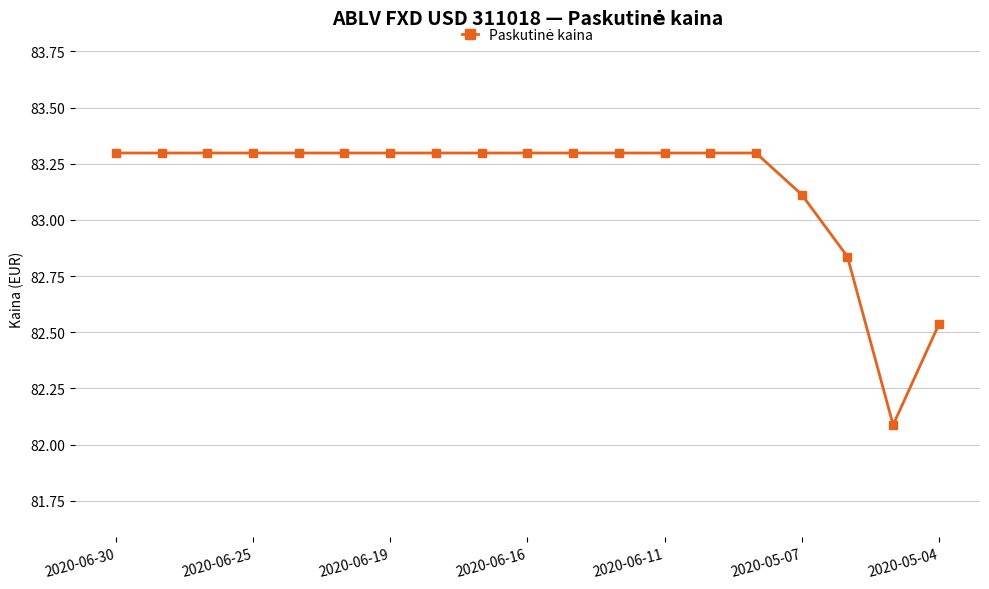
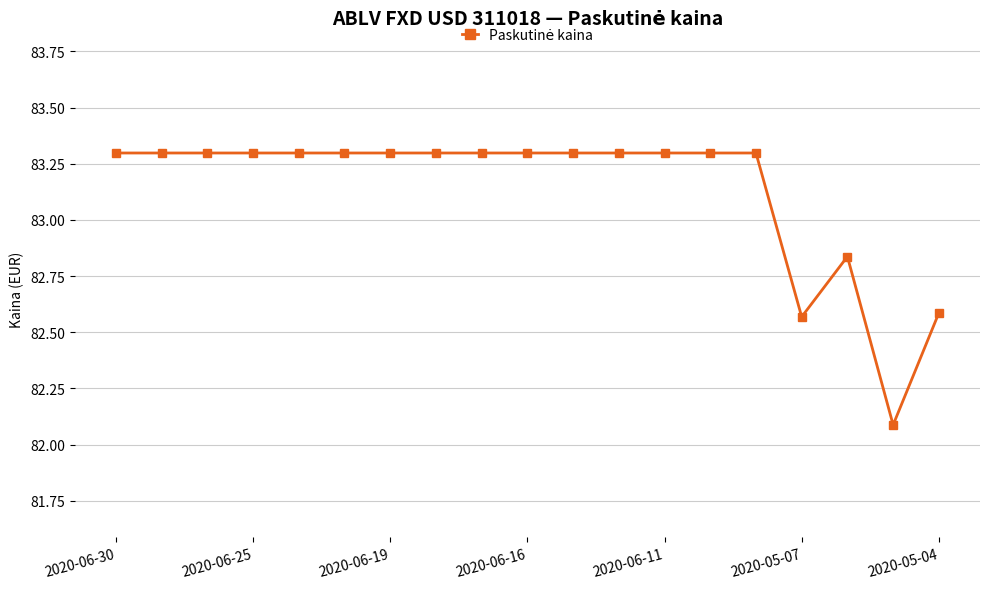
2020-05-07: 83.11 -> 82.57
2020-05-04: 82.53 -> 82.59
